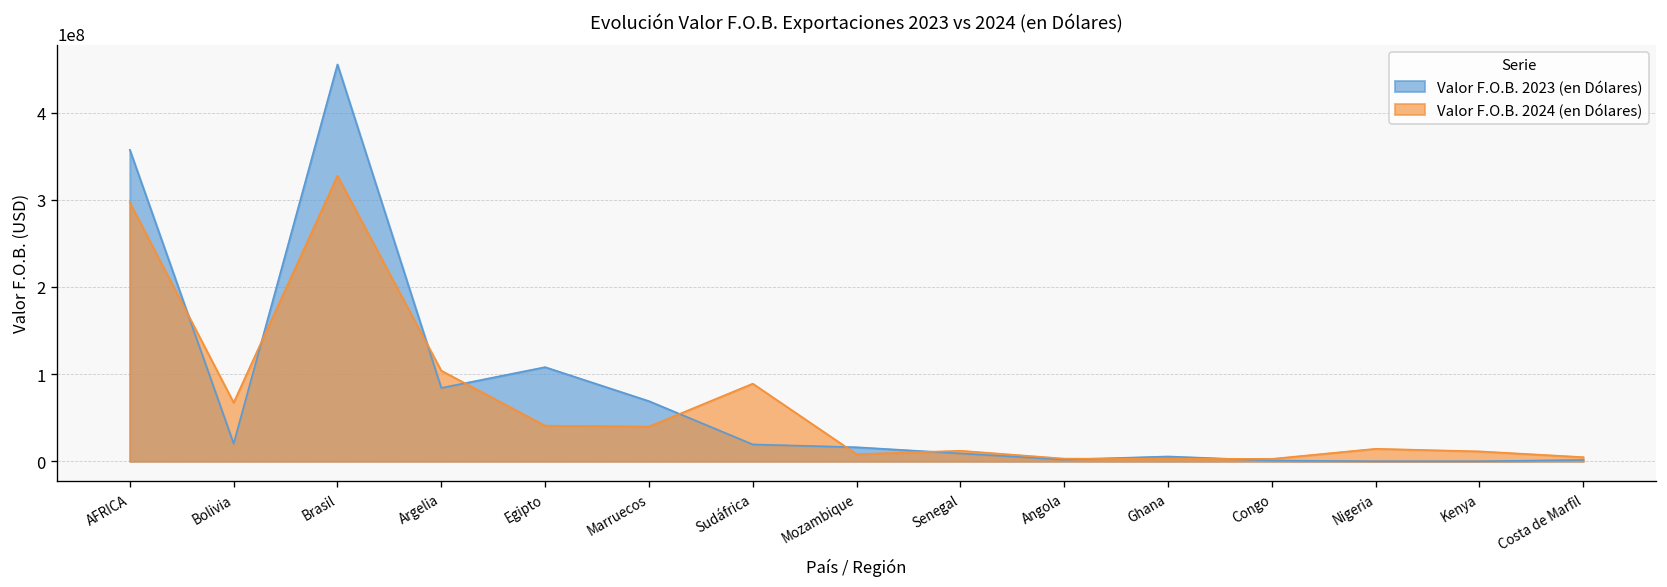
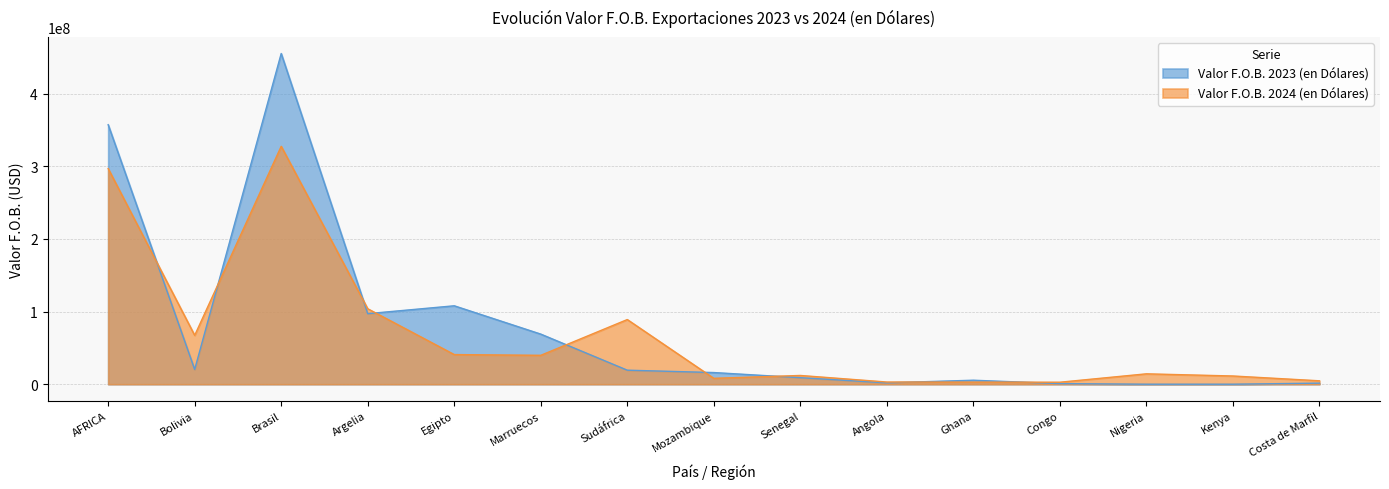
Valor F.O.B. 2023 (en Dólares), Argelia: 80000000 -> 100000000
